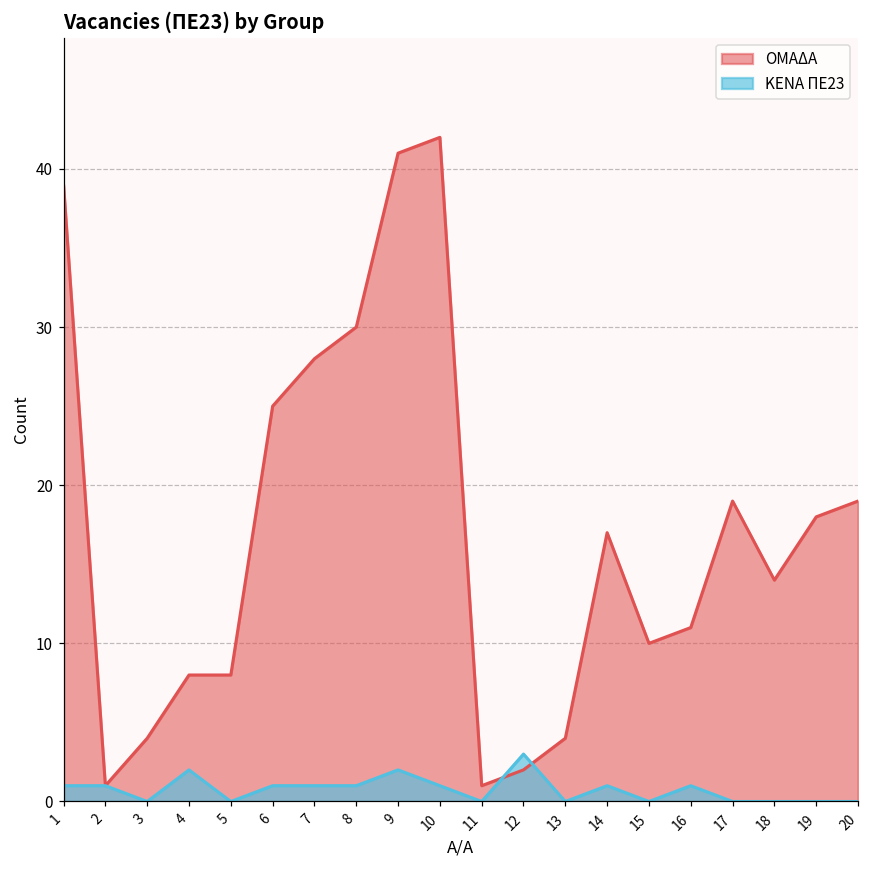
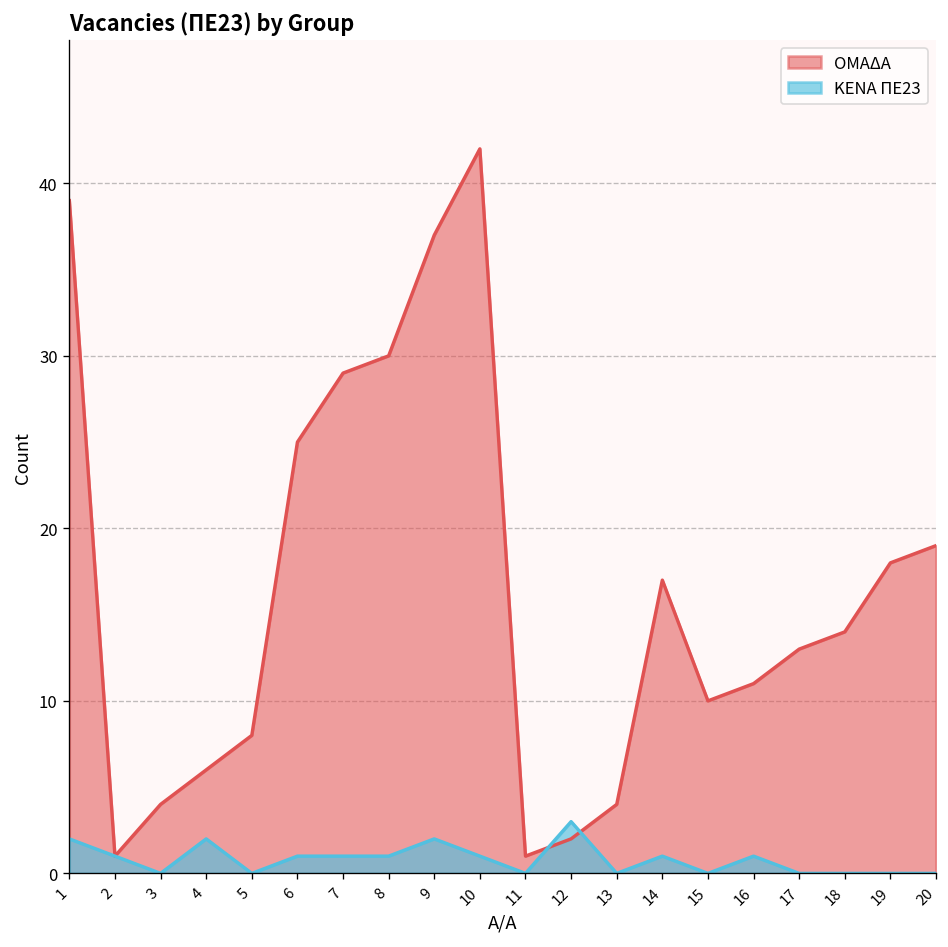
ΚΕΝΑ ΠΕ23, 1: 1 -> 2
ΟΜΑΔΑ, 4: 8 -> 6
ΟΜΑΔΑ, 7: 28 -> 29
ΟΜΑΔΑ, 9: 41 -> 37
ΟΜΑΔΑ, 17: 19 -> 13
